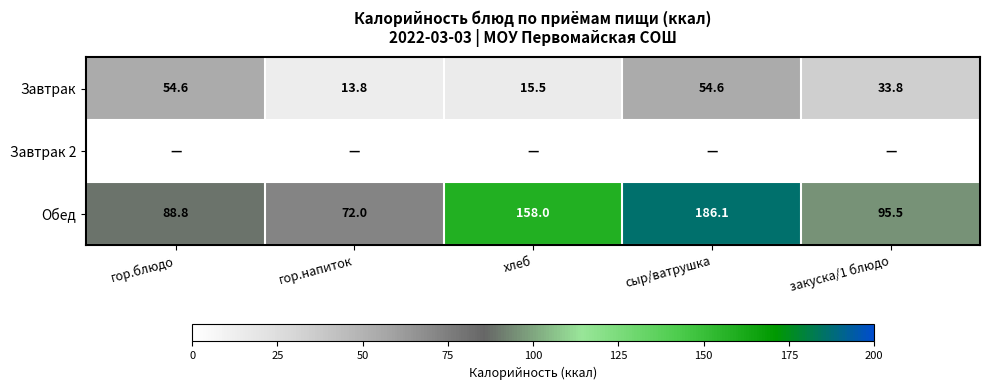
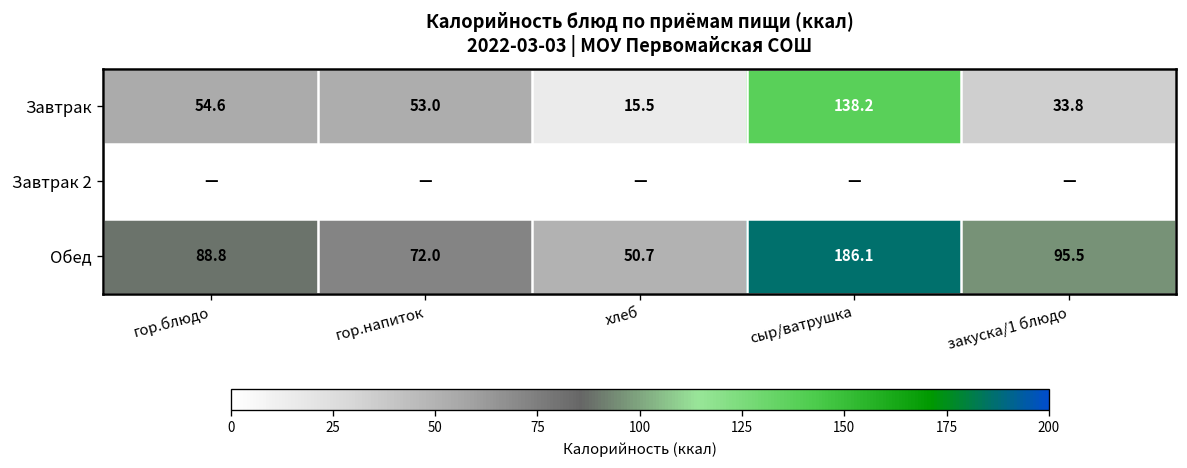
Завтрак, гор.напиток: 13.8 -> 53.0
Завтрак, сыр/ватрушка: 54.6 -> 138.2
Обед, хлеб: 158.0 -> 50.7
